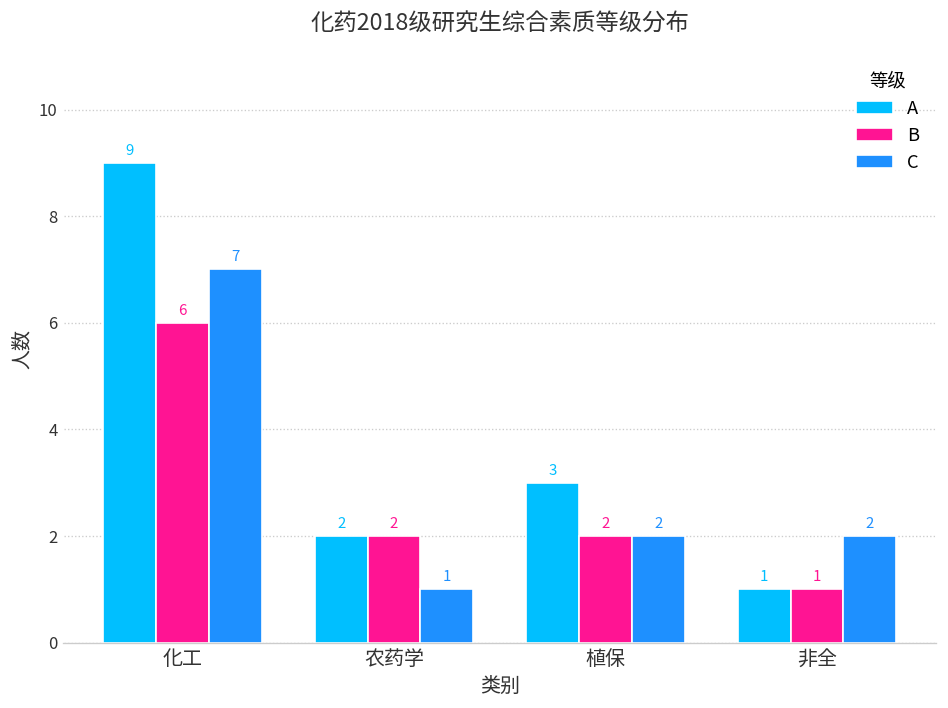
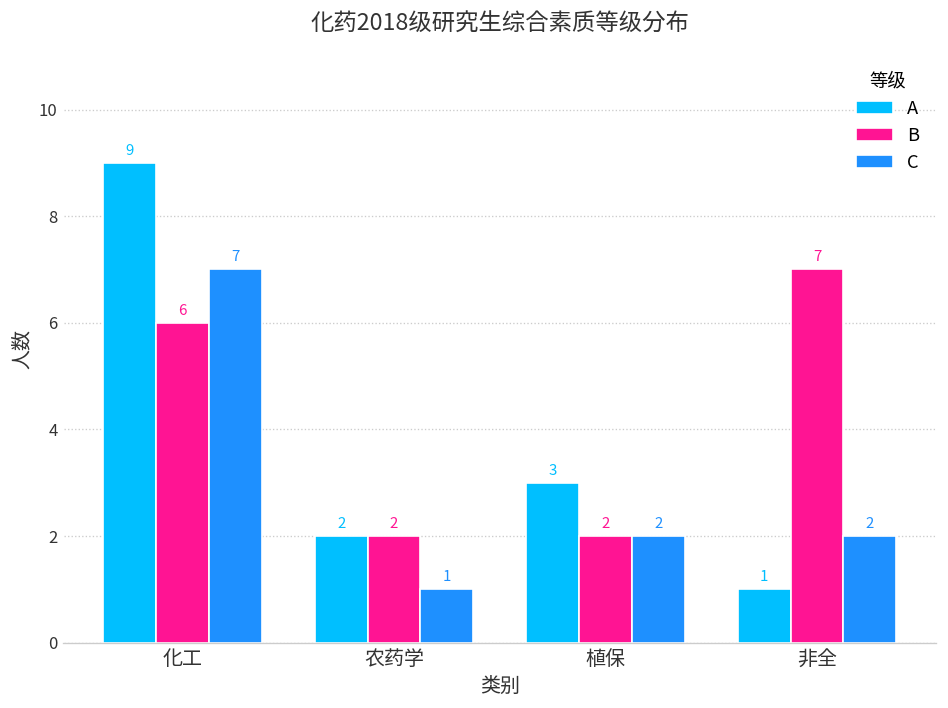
B, 非全: 1 -> 7
